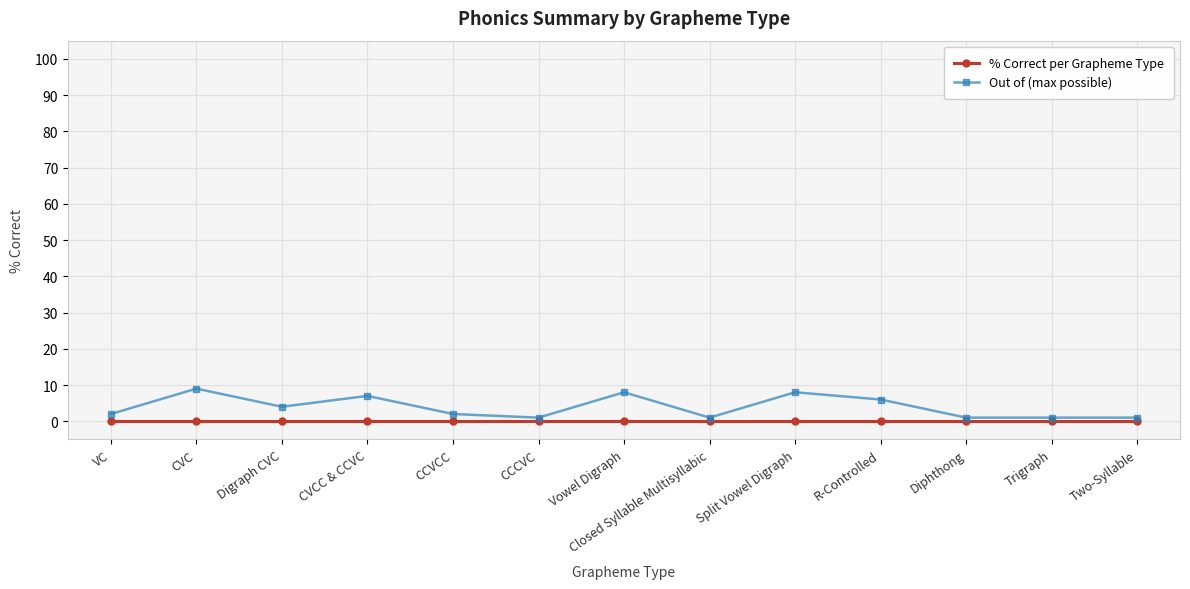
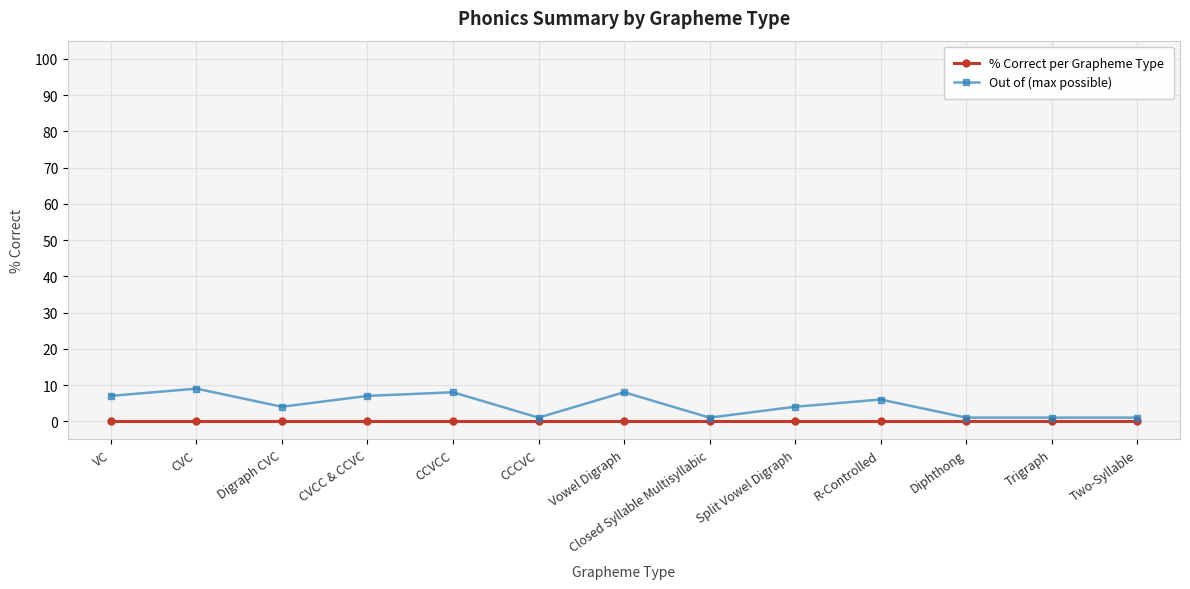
Out of (max possible), VC: 2 -> 7
Out of (max possible), CCVCC: 2 -> 8
Out of (max possible), Split Vowel Digraph: 8 -> 4
